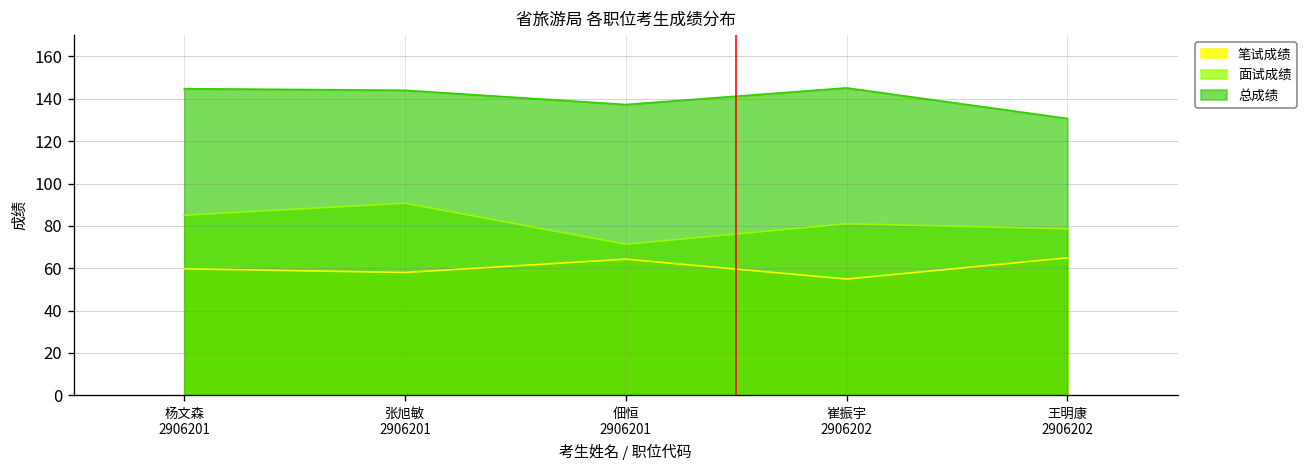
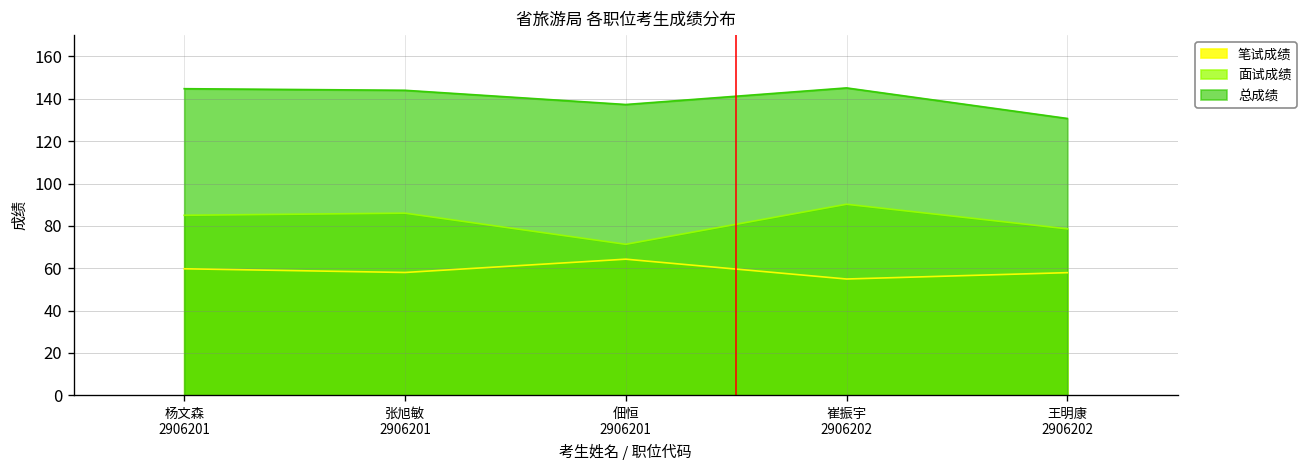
面试成绩, 张旭敏 2906201: 91 -> 86
面试成绩, 崔振宇 2906202: 81 -> 90
笔试成绩, 王明康 2906202: 65 -> 58
